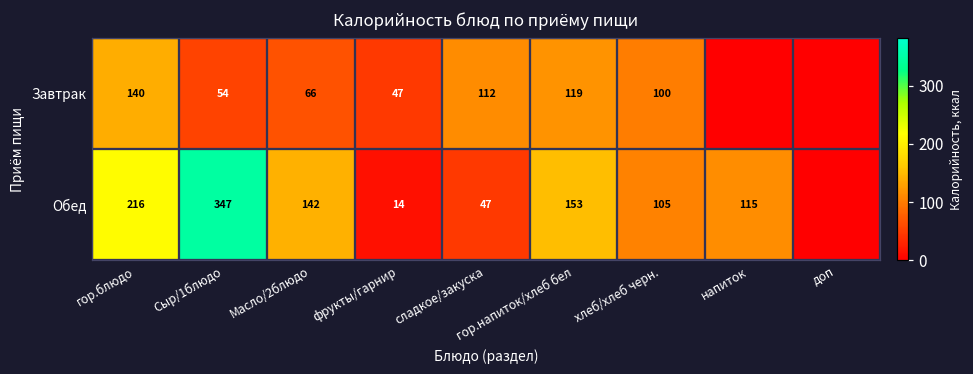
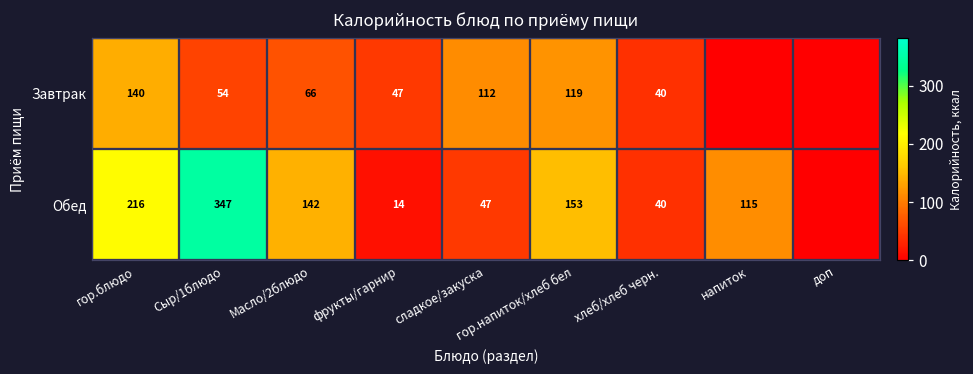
Завтрак, хлеб/хлеб черн.: 100 -> 40
Обед, хлеб/хлеб черн.: 105 -> 40
